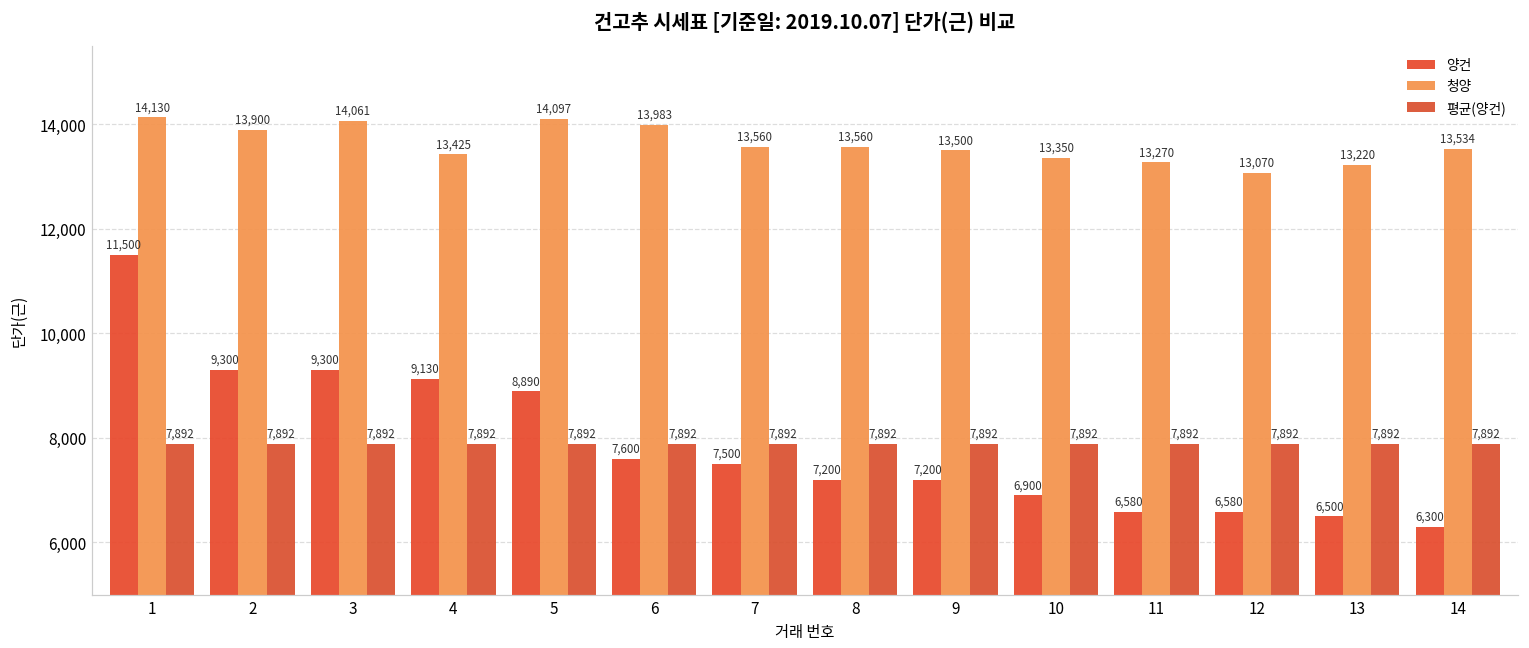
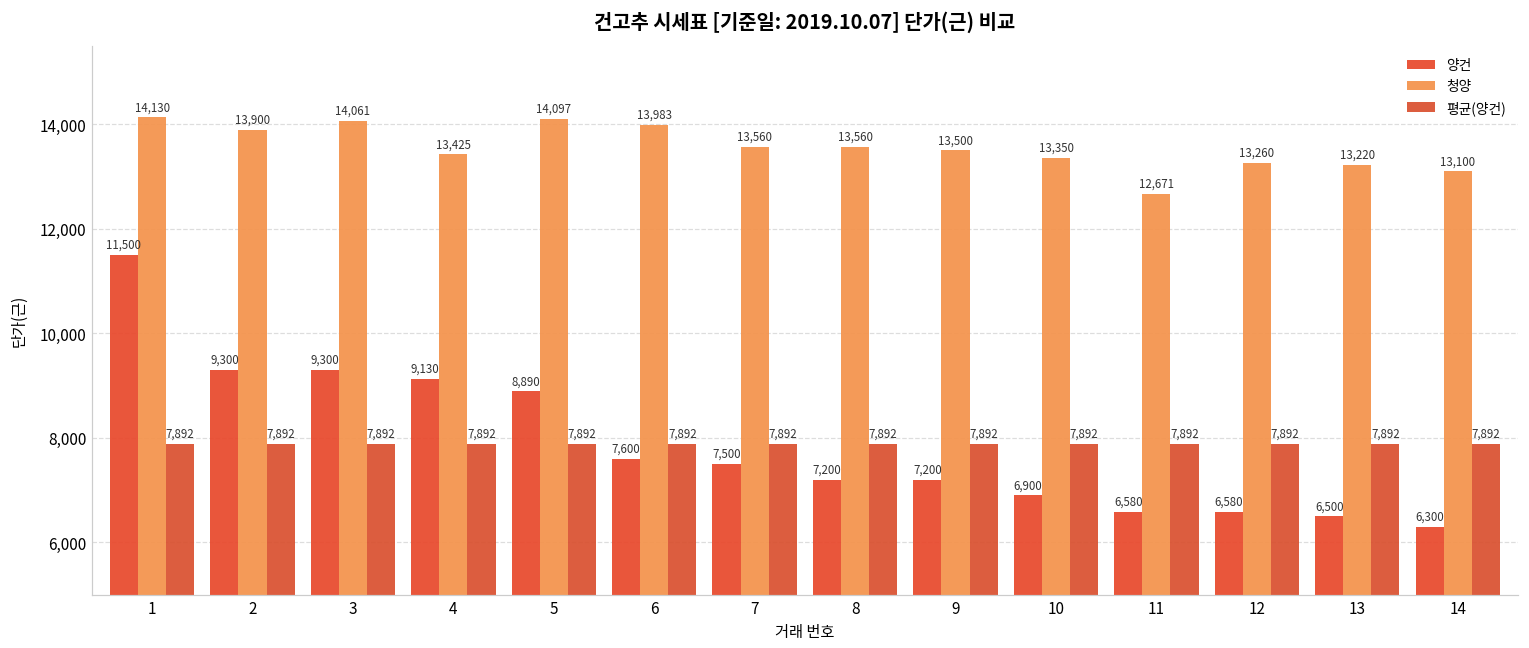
청양, 11: 13,270 -> 12,671
청양, 12: 13,070 -> 13,260
청양, 14: 13,534 -> 13,100
